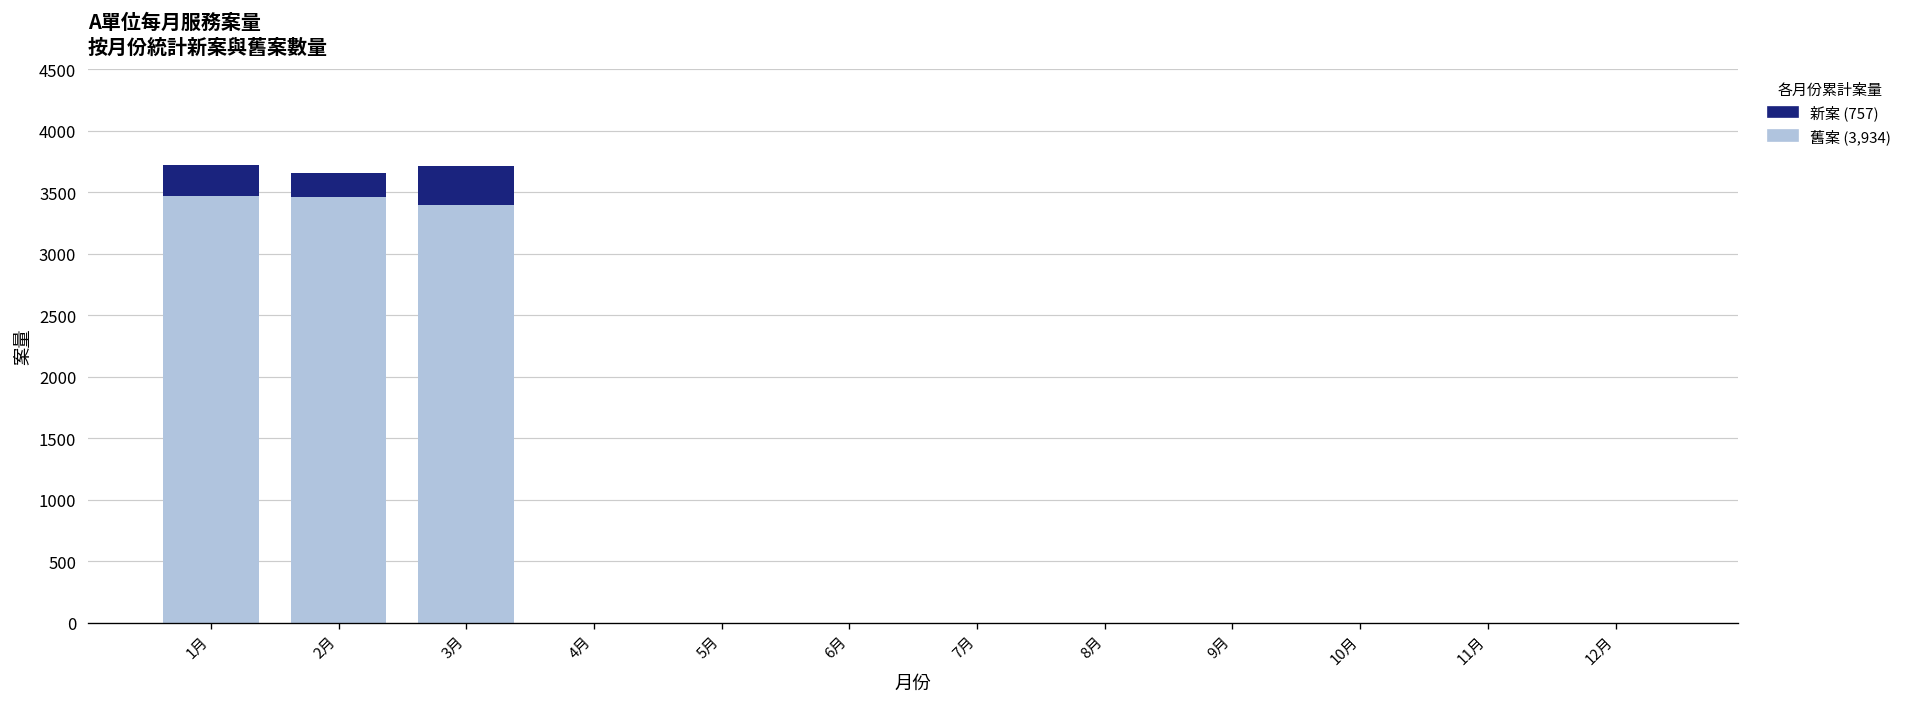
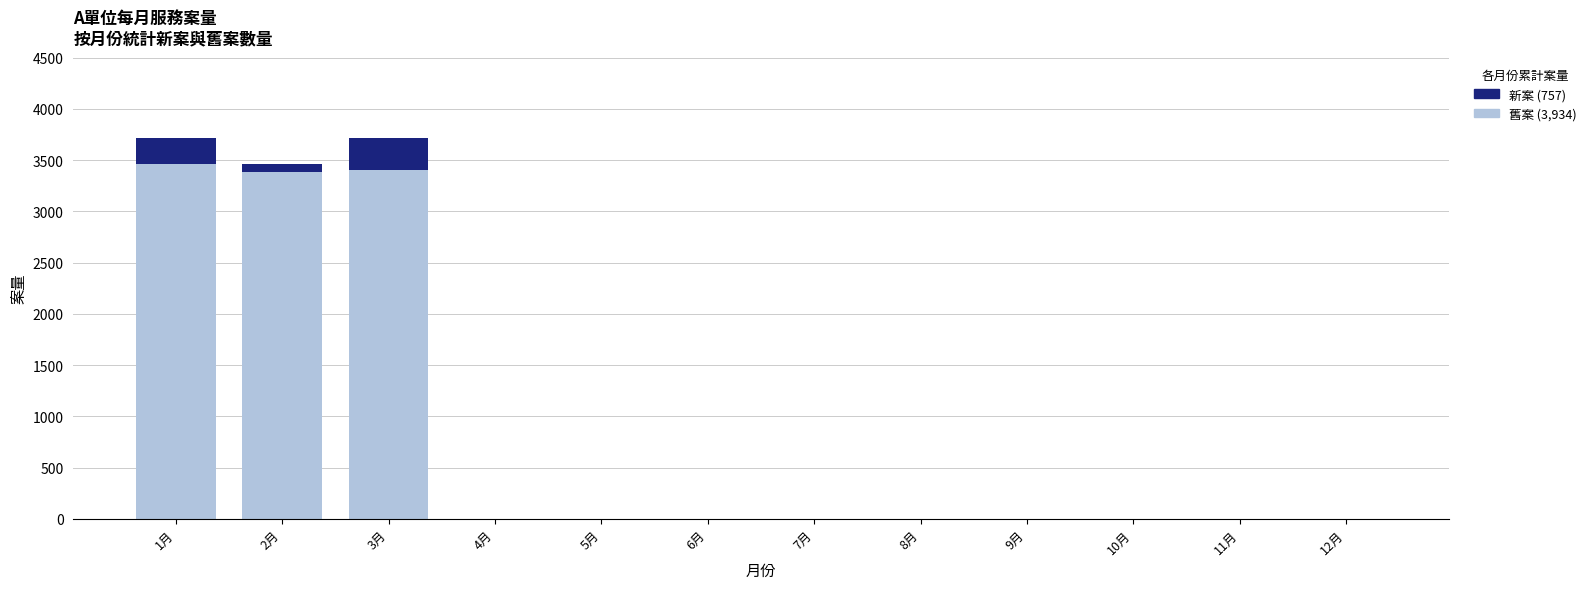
舊案 (3,934), 2月: 3470 -> 3390
新案 (757), 2月: 190 -> 80
